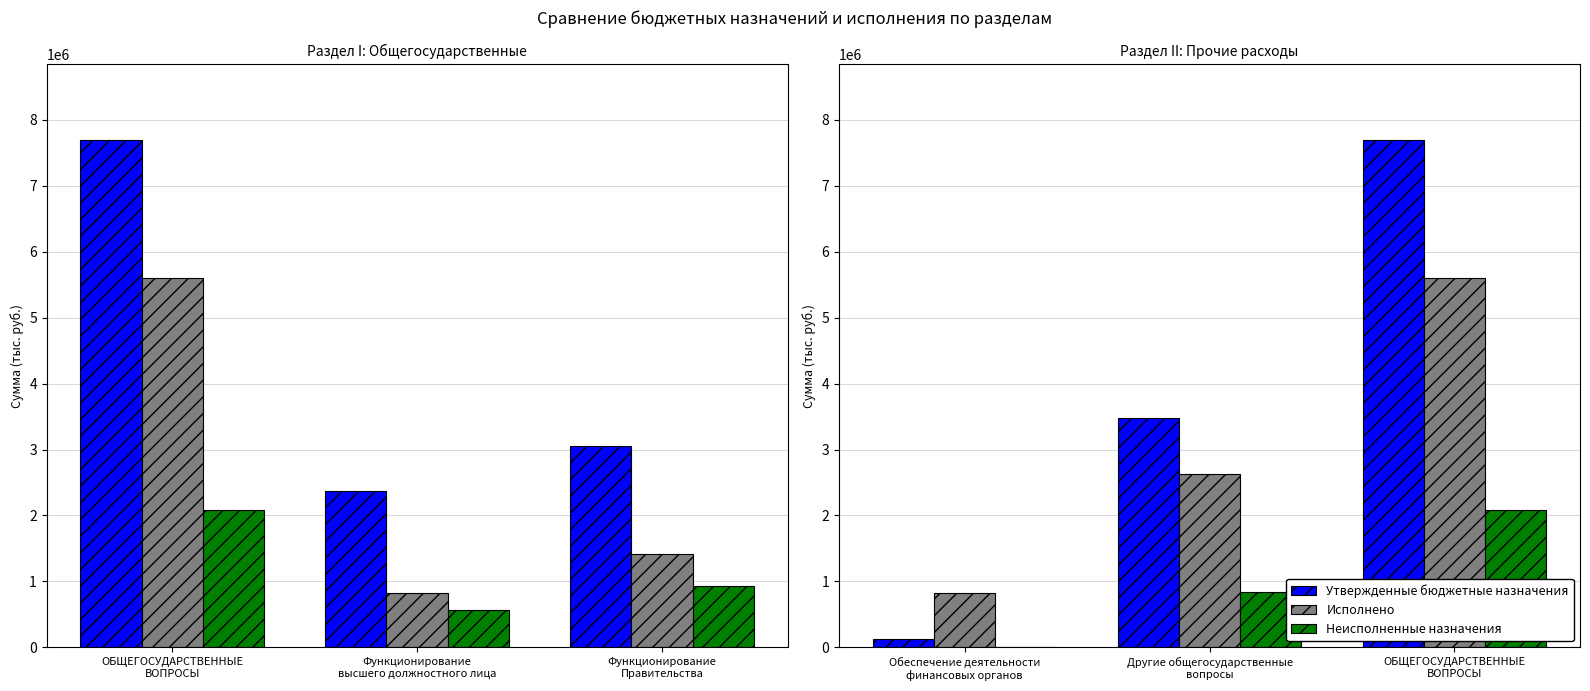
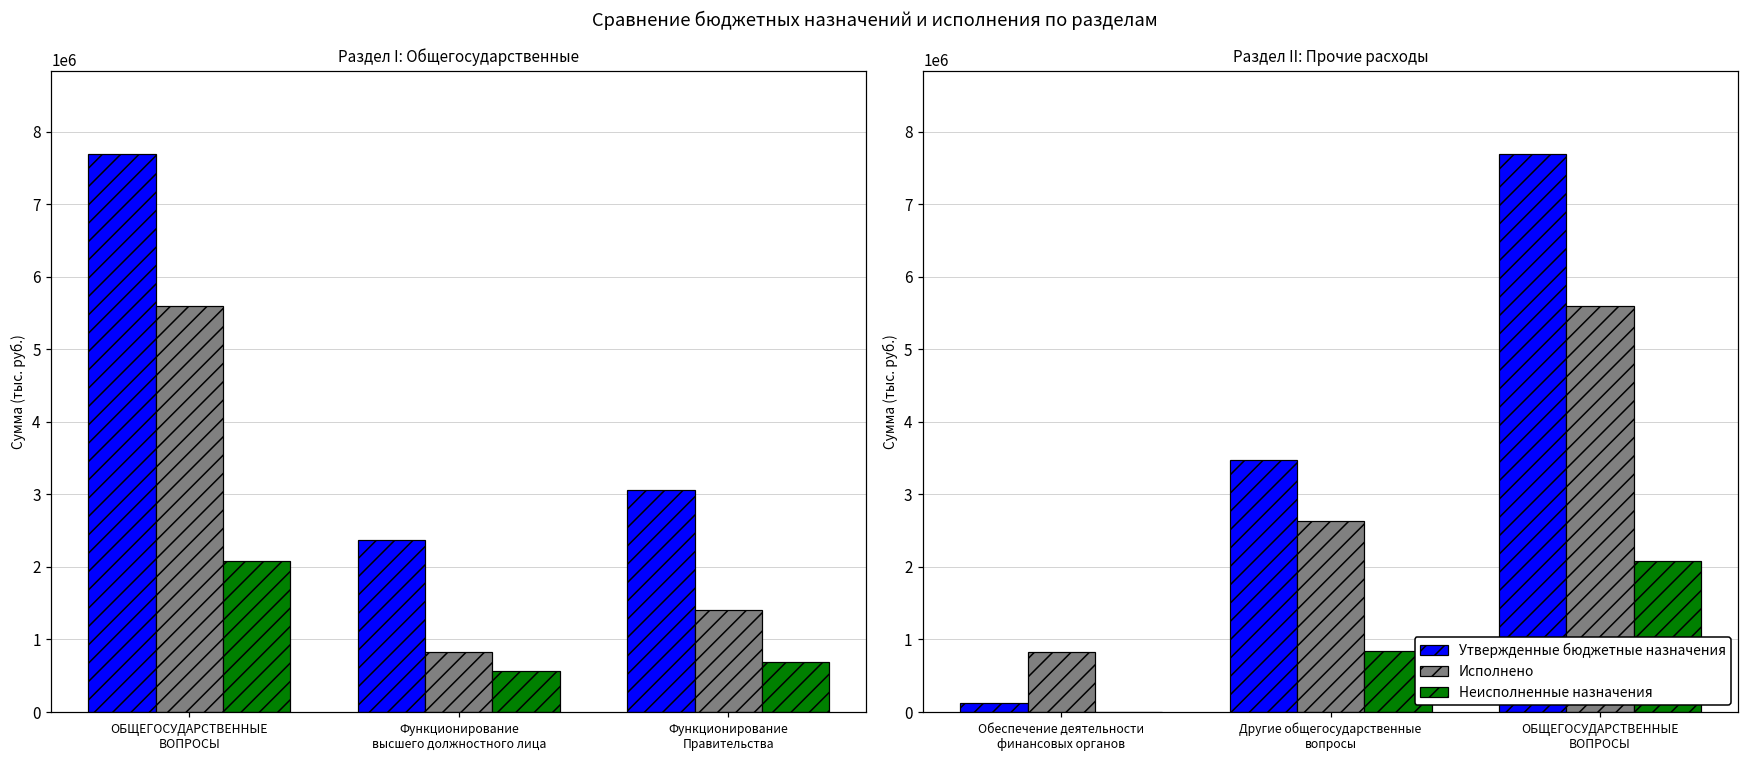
Раздел I: Общегосударственные, Неисполненные назначения, Функционирование Правительства: 900000 -> 700000
